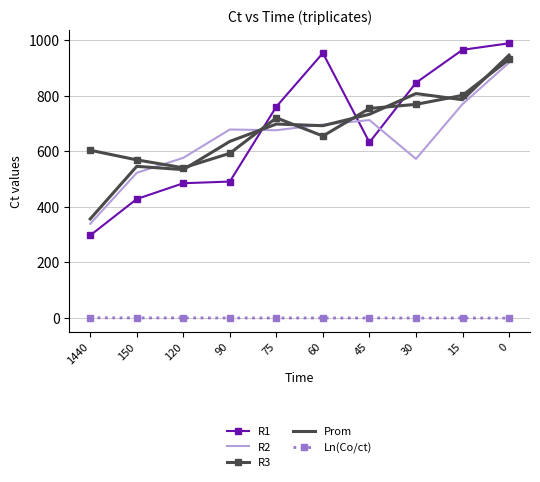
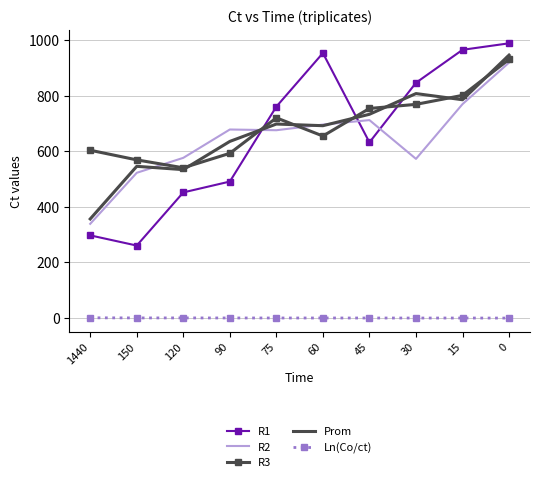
R1, 150: 430 -> 260
R1, 120: 480 -> 450
